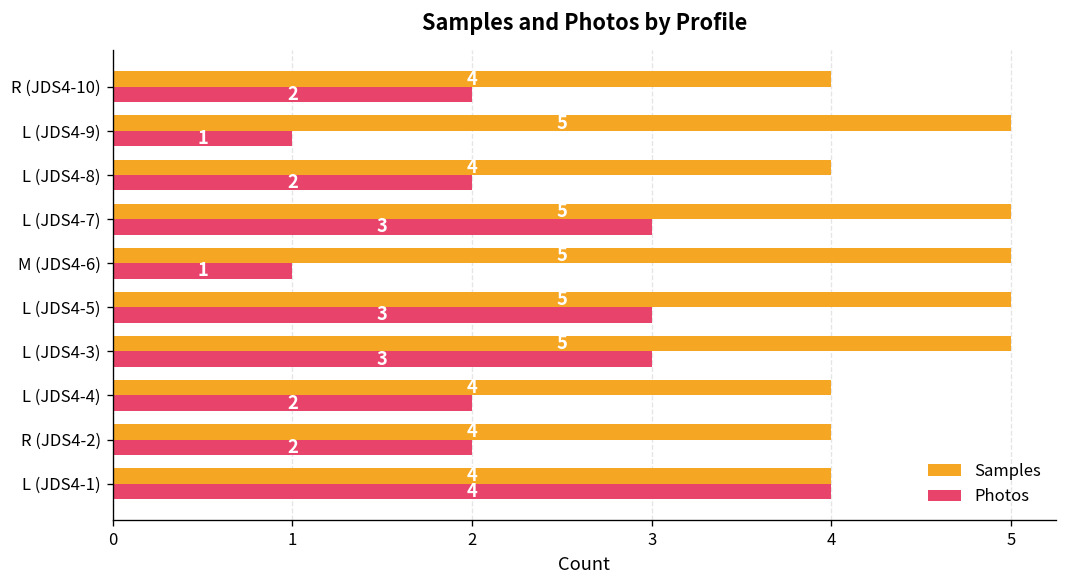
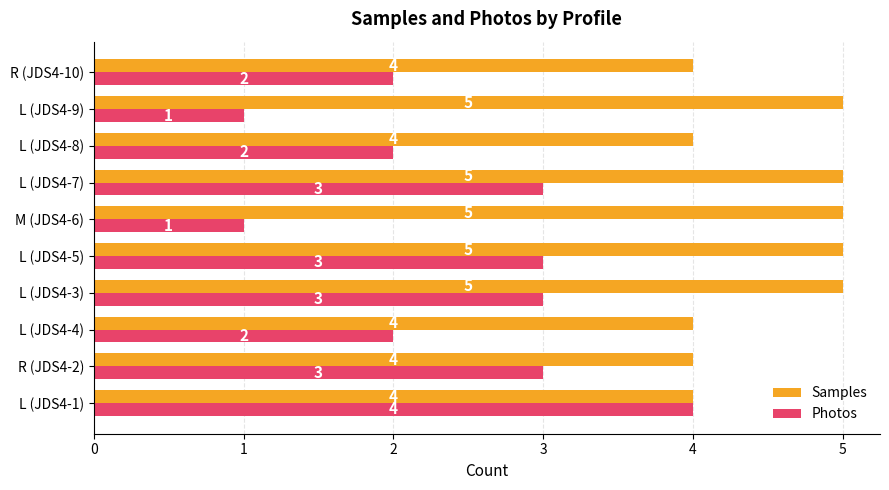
Photos, R (JDS4-2): 2 -> 3
